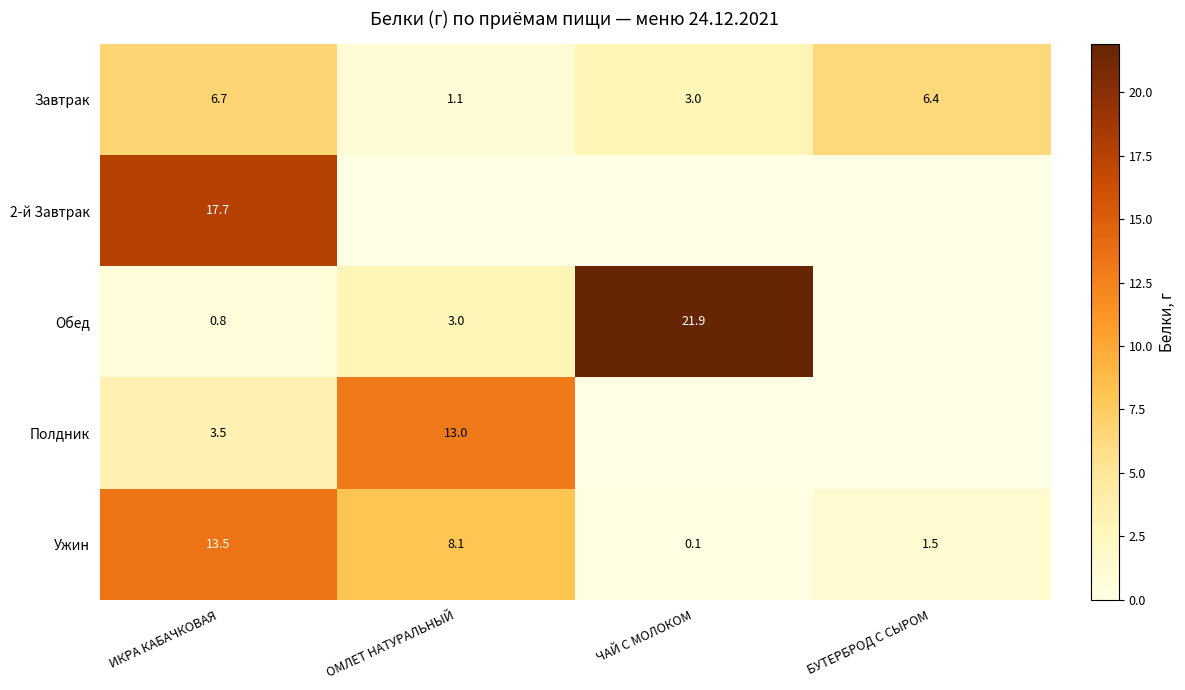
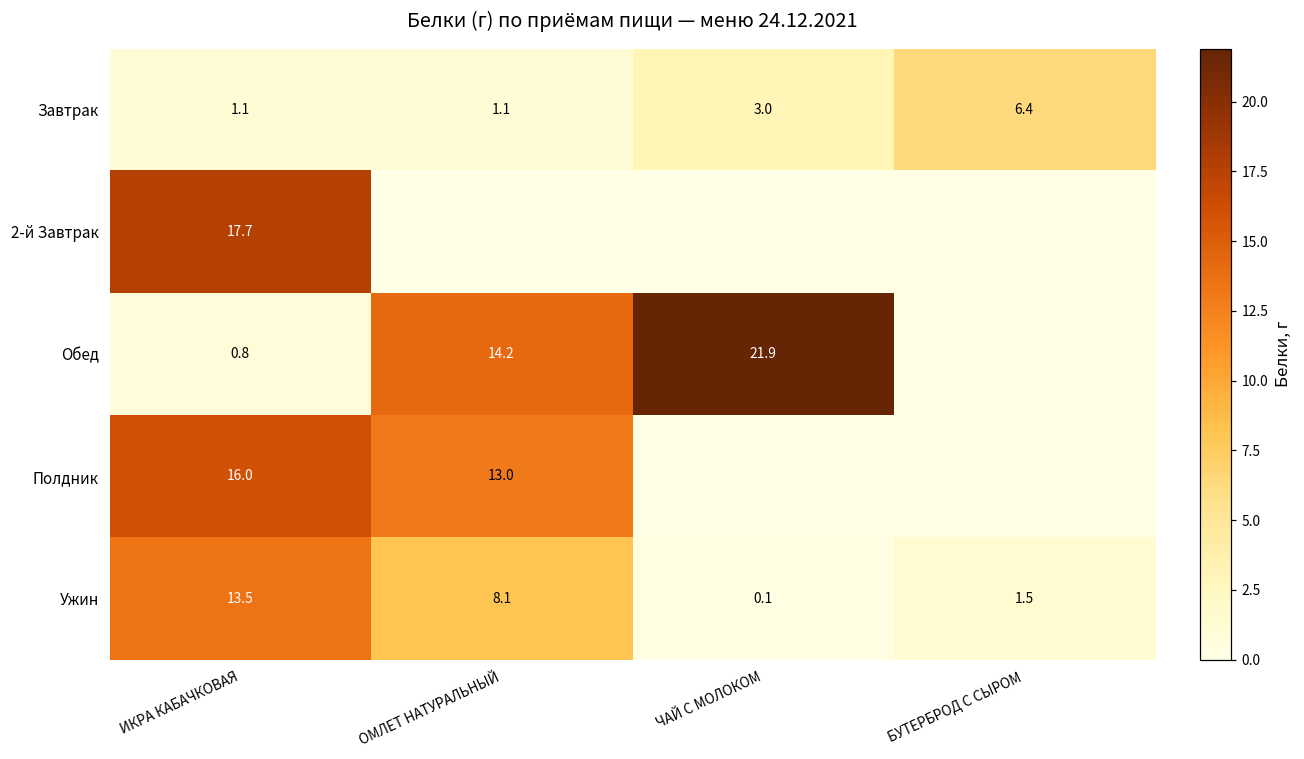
Завтрак, ИКРА КАБАЧКОВАЯ: 6.7 -> 1.1
Обед, ОМЛЕТ НАТУРАЛЬНЫЙ: 3.0 -> 14.2
Полдник, ИКРА КАБАЧКОВАЯ: 3.5 -> 16.0
